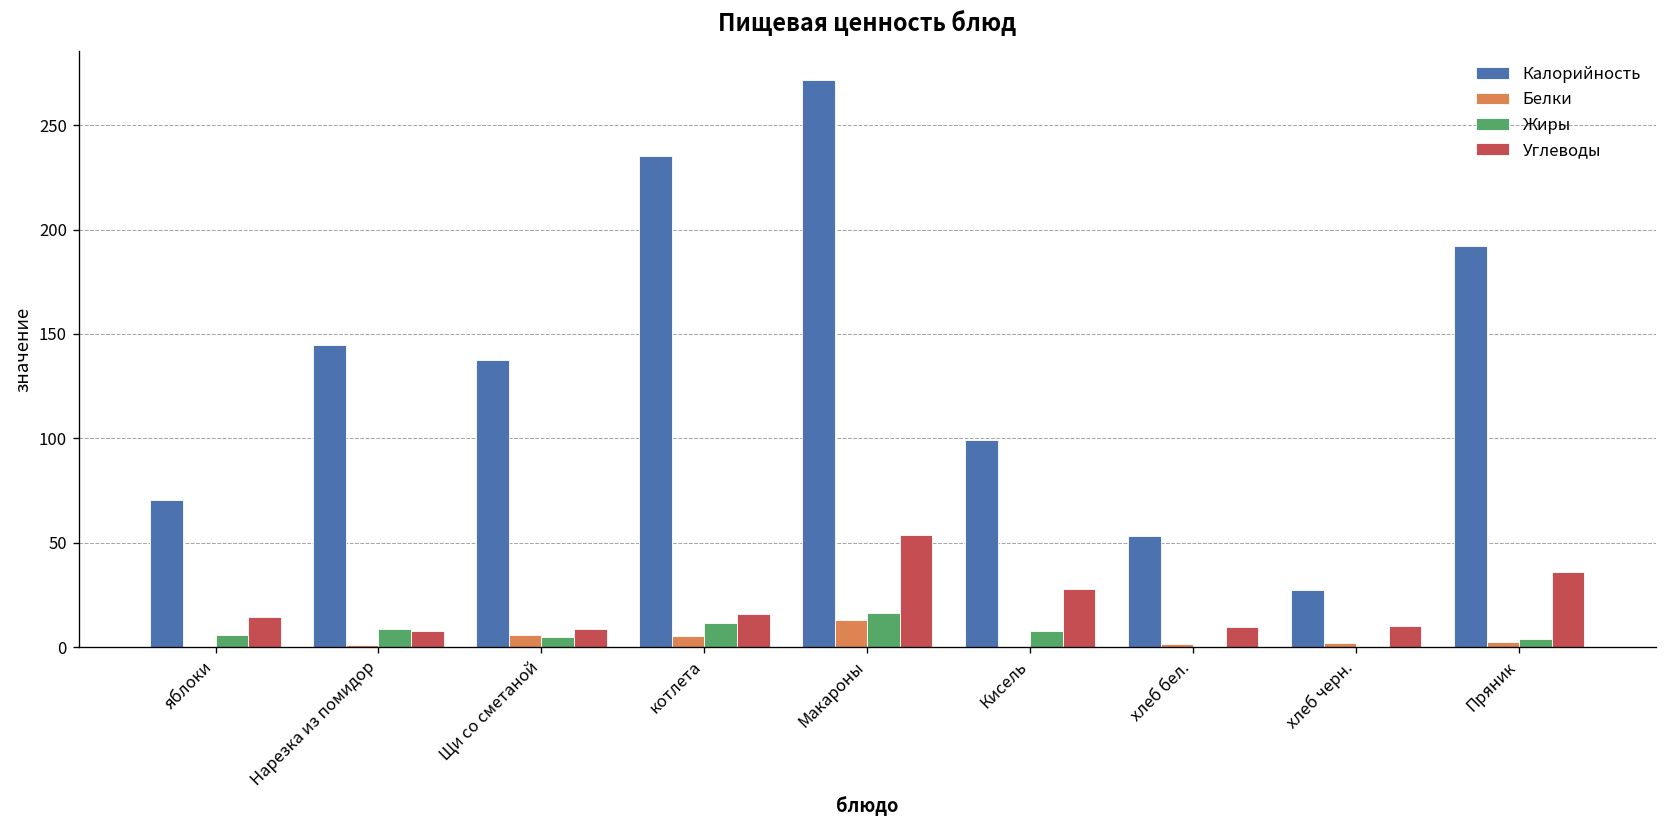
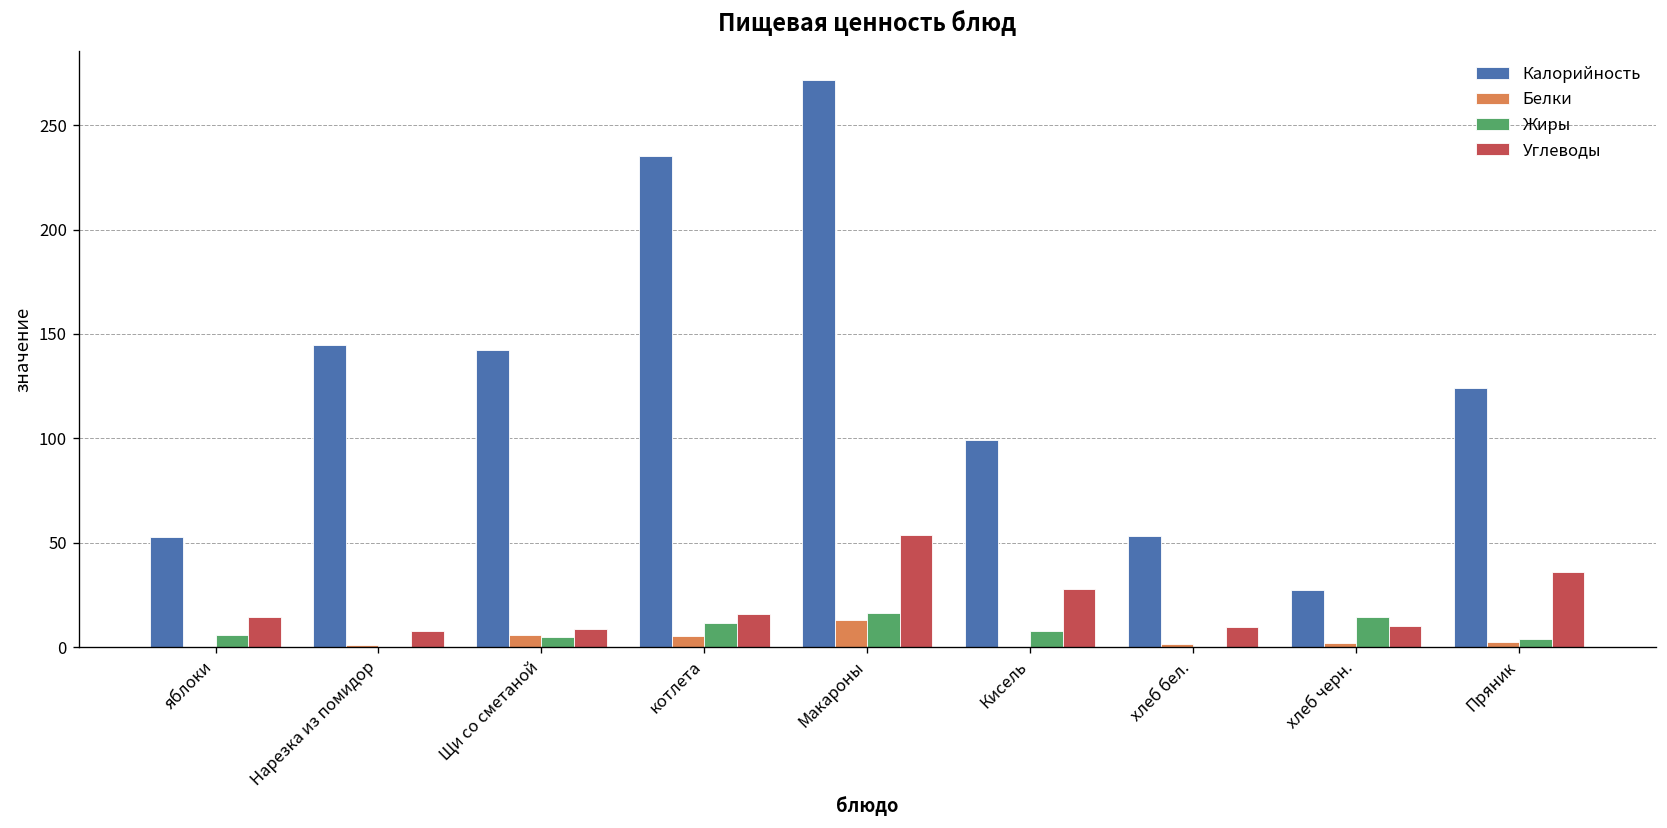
Калорийность, яблоки: 70 -> 53
Жиры, Нарезка из помидор: 9 -> 0
Калорийность, Щи со сметаной: 138 -> 142
Жиры, хлеб черн.: 0 -> 15
Калорийность, Пряник: 192 -> 124
